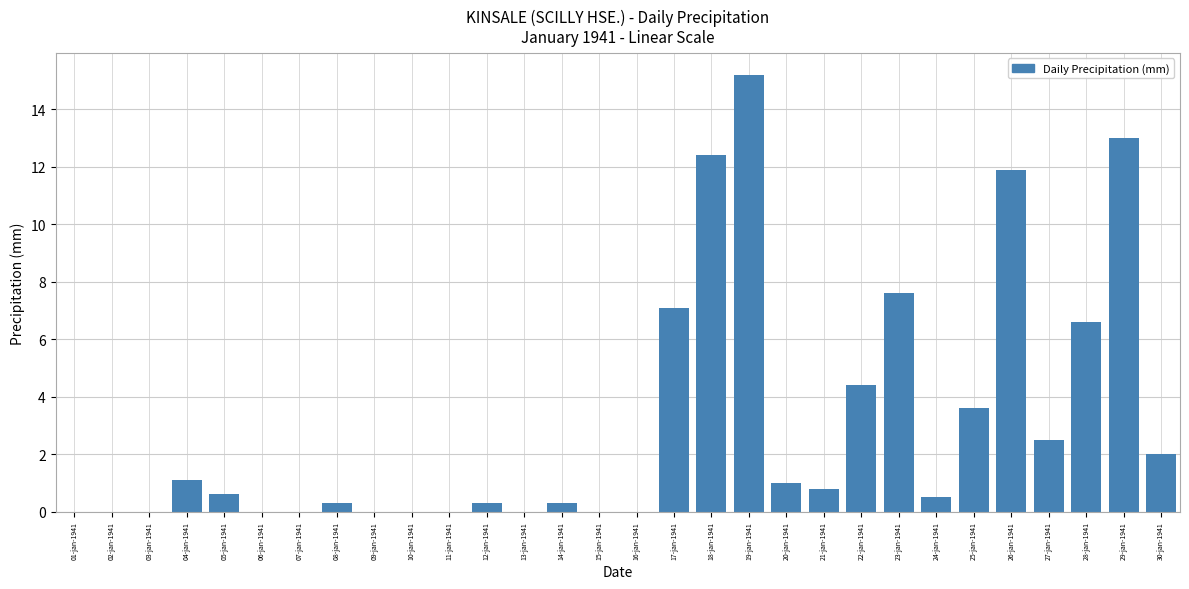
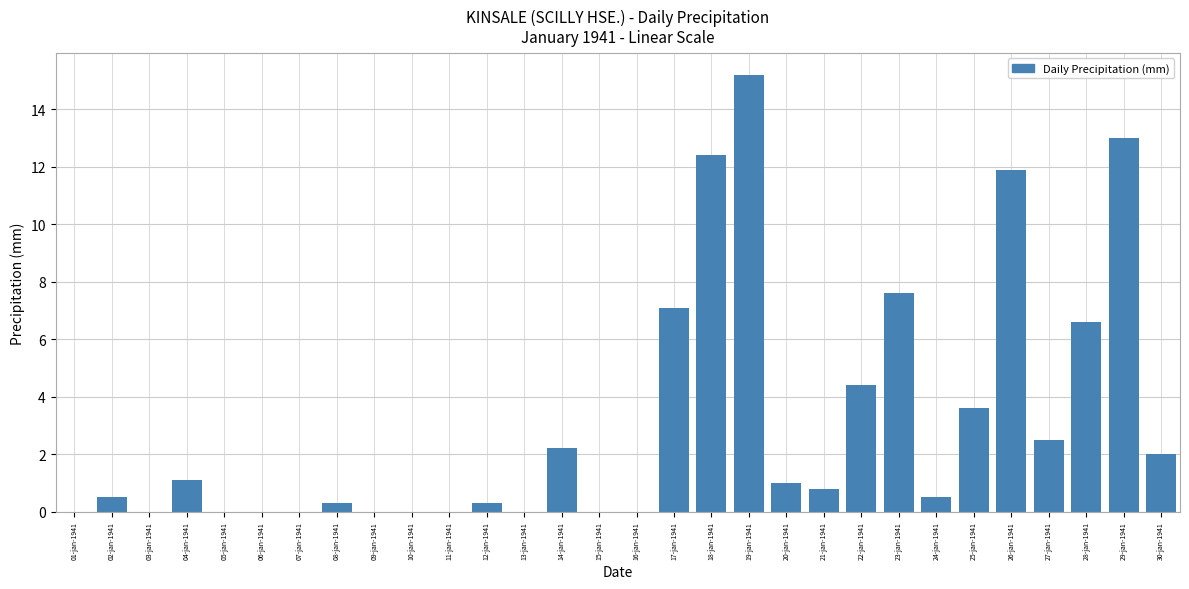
02-jan-1941: 0.0 -> 0.5
05-jan-1941: 0.6 -> 0.0
14-jan-1941: 0.3 -> 2.2
